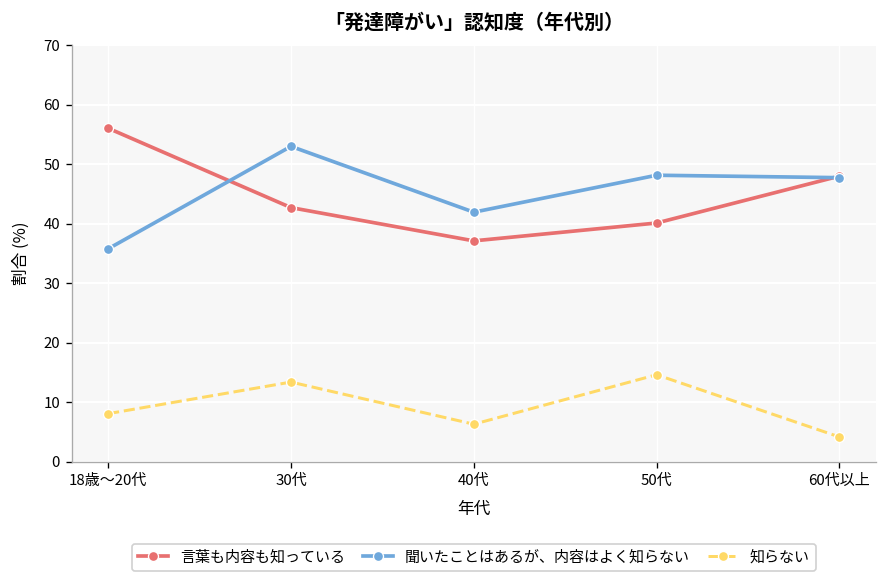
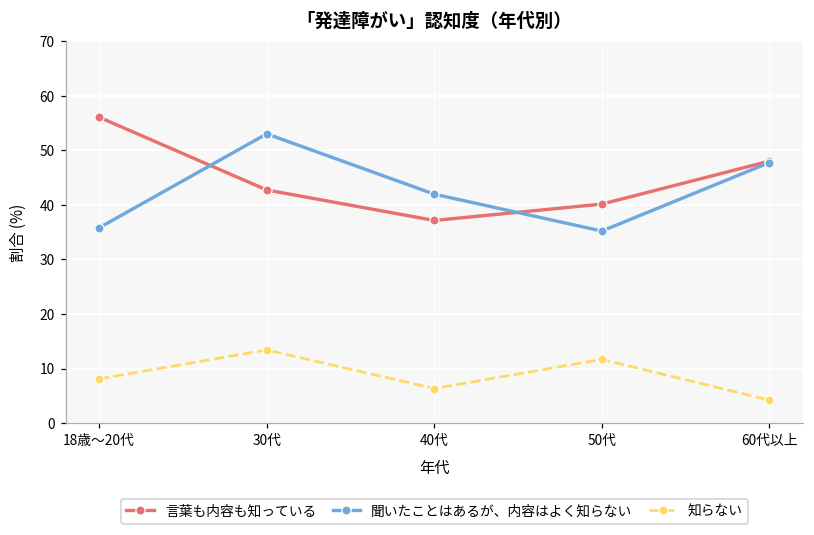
聞いたことはあるが、内容はよく知らない, 50代: 48 -> 35
知らない, 50代: 15 -> 12
